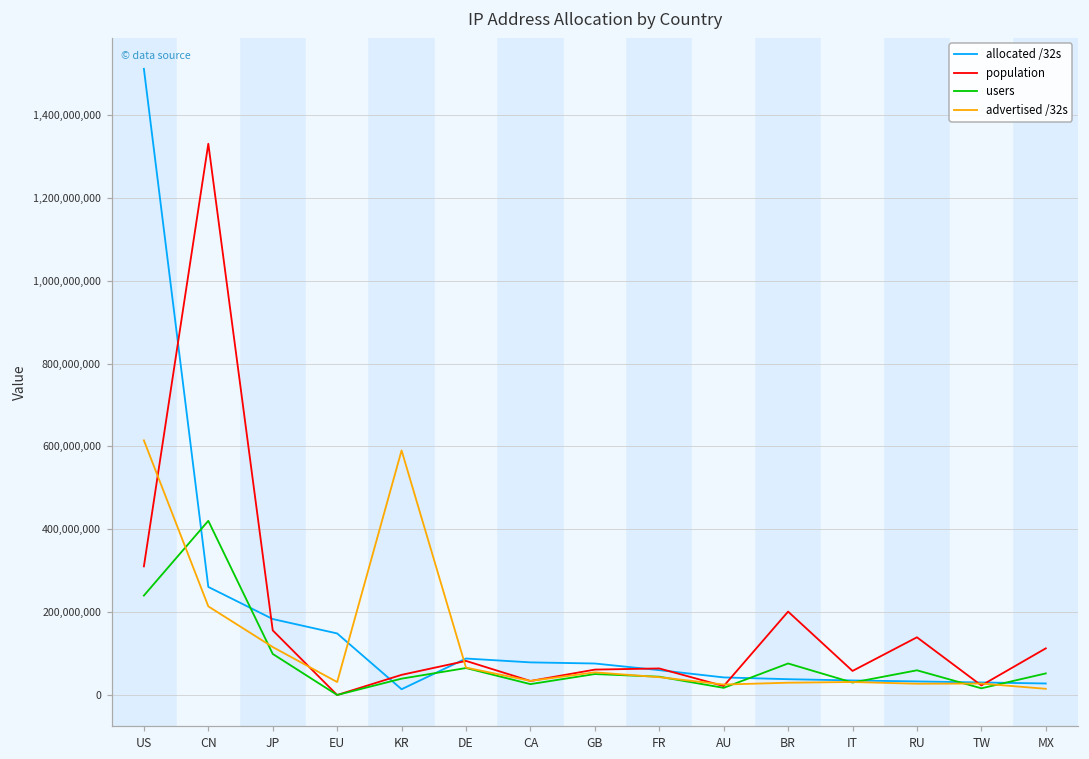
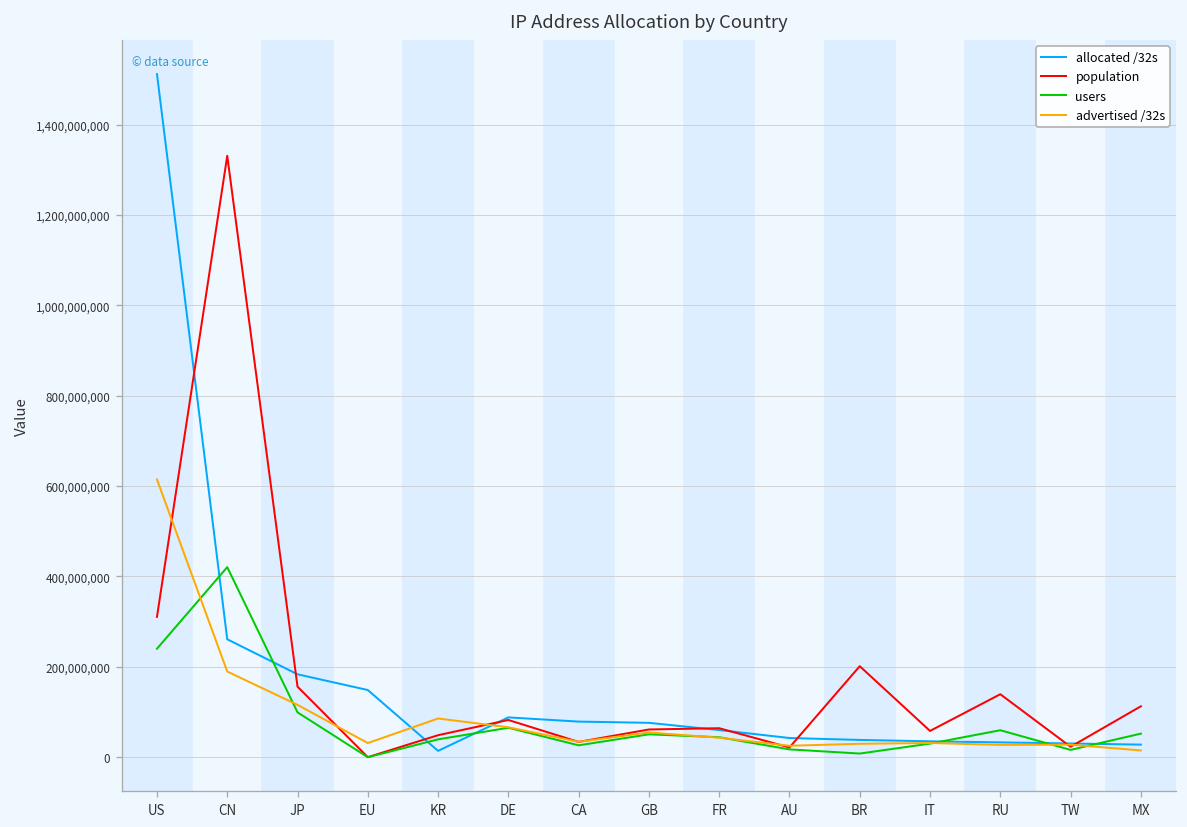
advertised /32s, CN: 210,000,000 -> 190,000,000
advertised /32s, KR: 590,000,000 -> 90,000,000
users, BR: 80,000,000 -> 10,000,000
